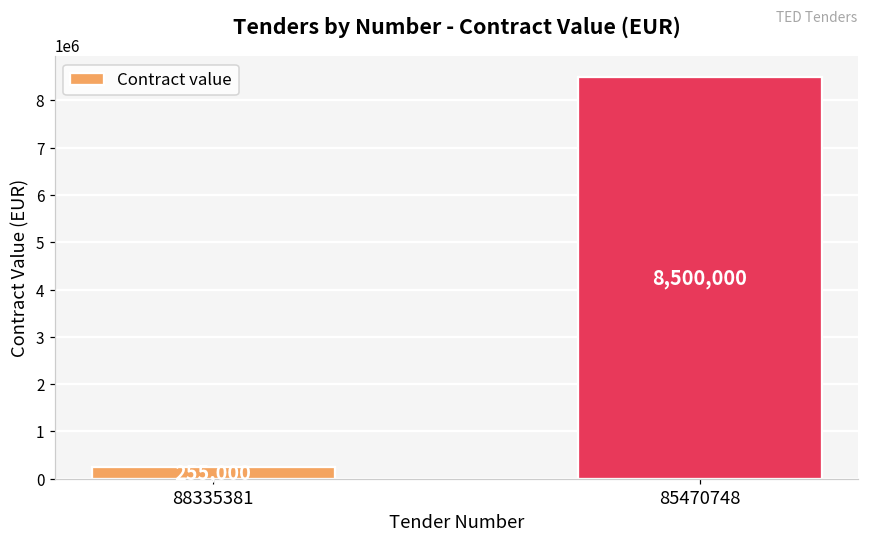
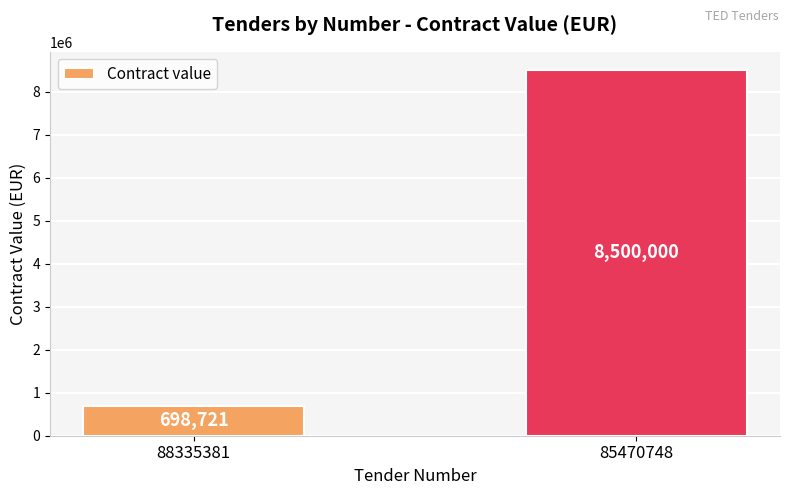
88335381: 300000 -> 700000
